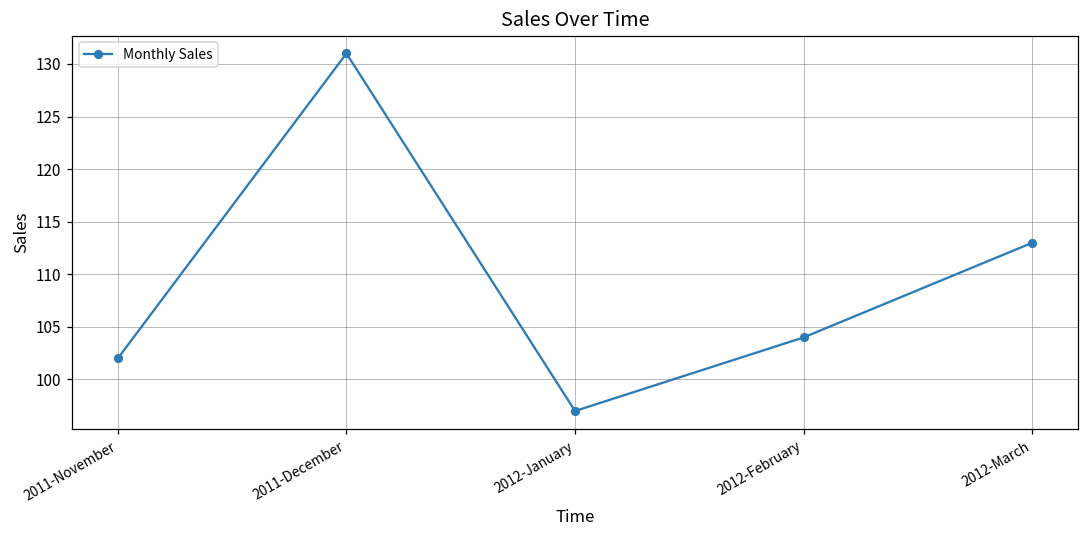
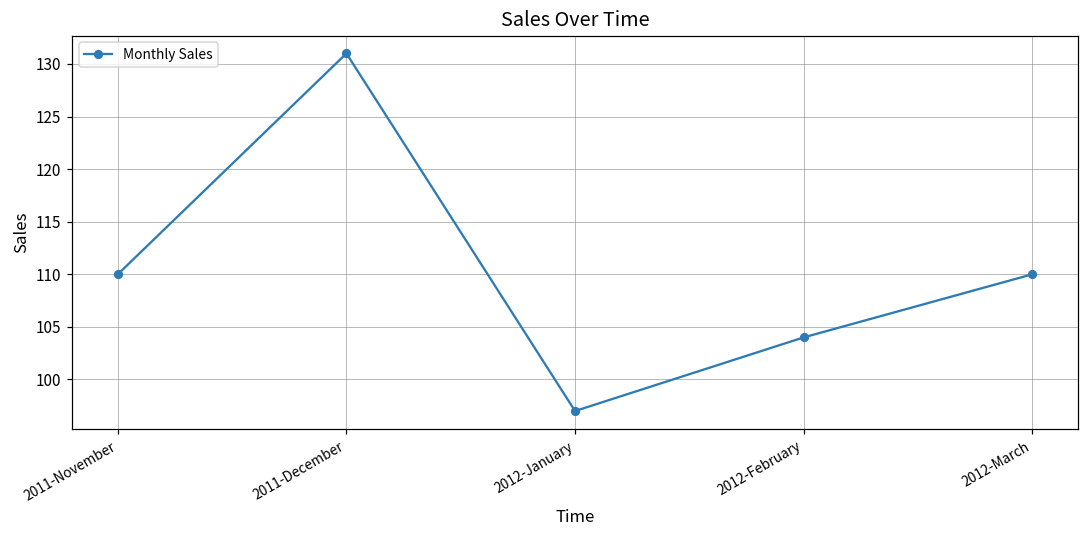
2011-November: 102 -> 110
2012-March: 113 -> 110
